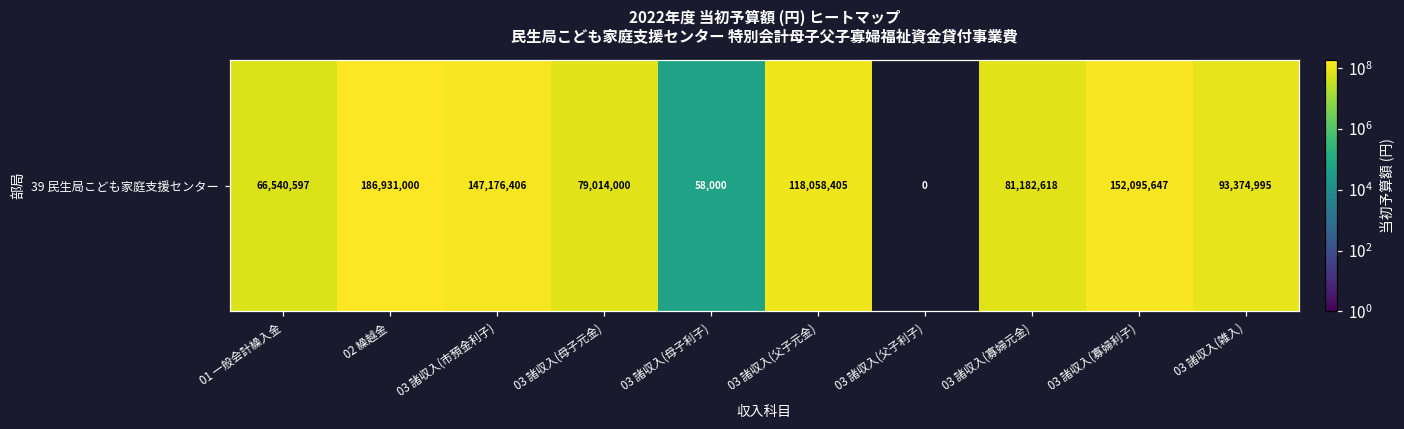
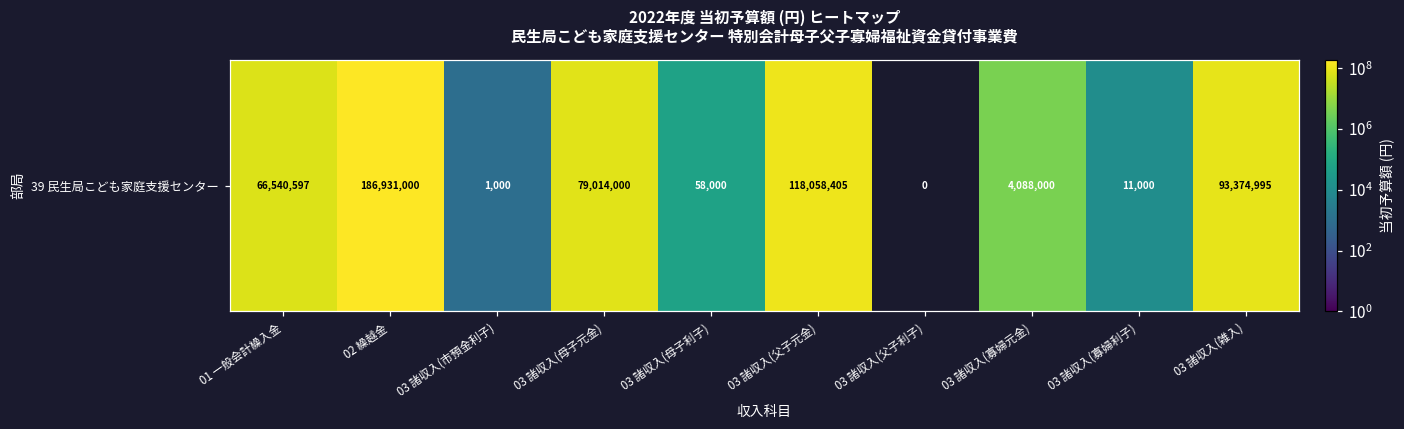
39 民生局こども家庭支援センター, 03 諸収入(市預金利子): 147,176,406 -> 1,000
39 民生局こども家庭支援センター, 03 諸収入(寡婦元金): 81,182,618 -> 4,088,000
39 民生局こども家庭支援センター, 03 諸収入(寡婦利子): 152,095,647 -> 11,000
